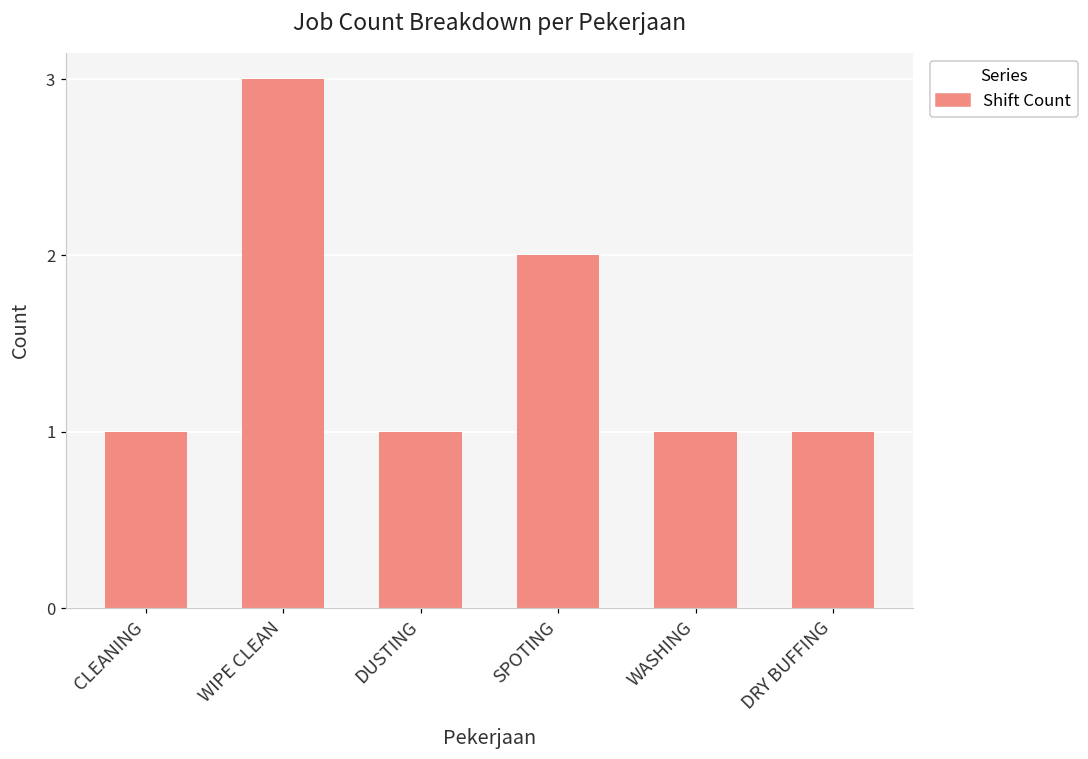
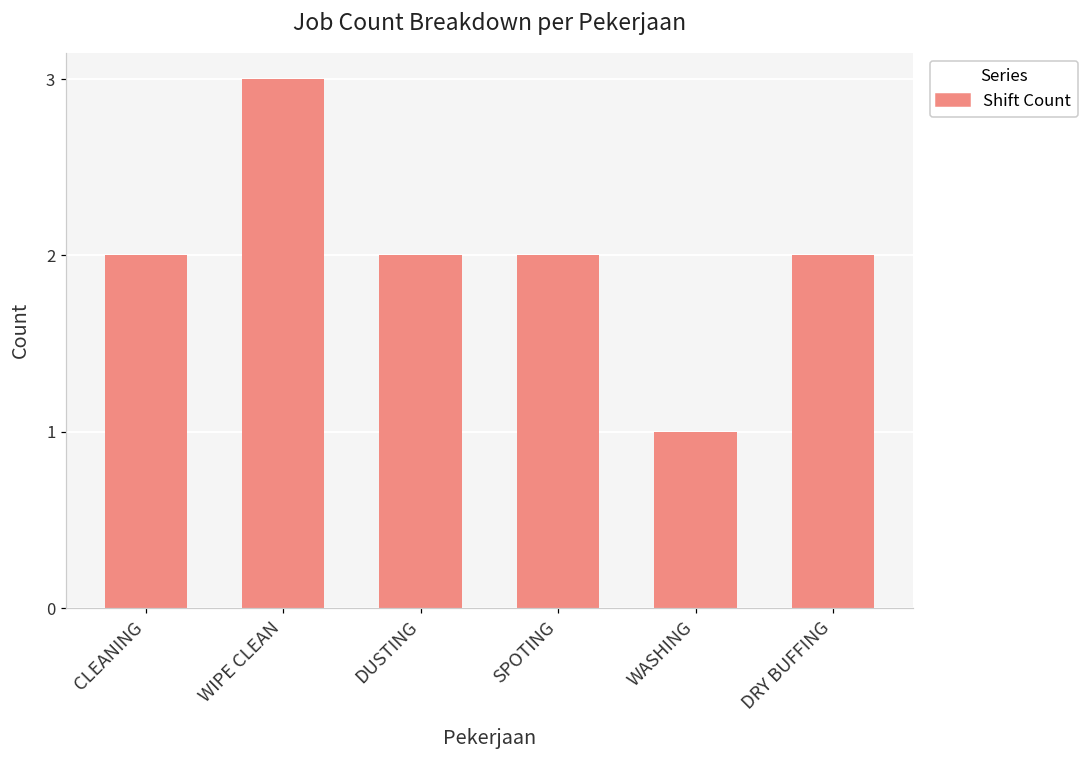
CLEANING: 1 -> 2
DUSTING: 1 -> 2
DRY BUFFING: 1 -> 2
